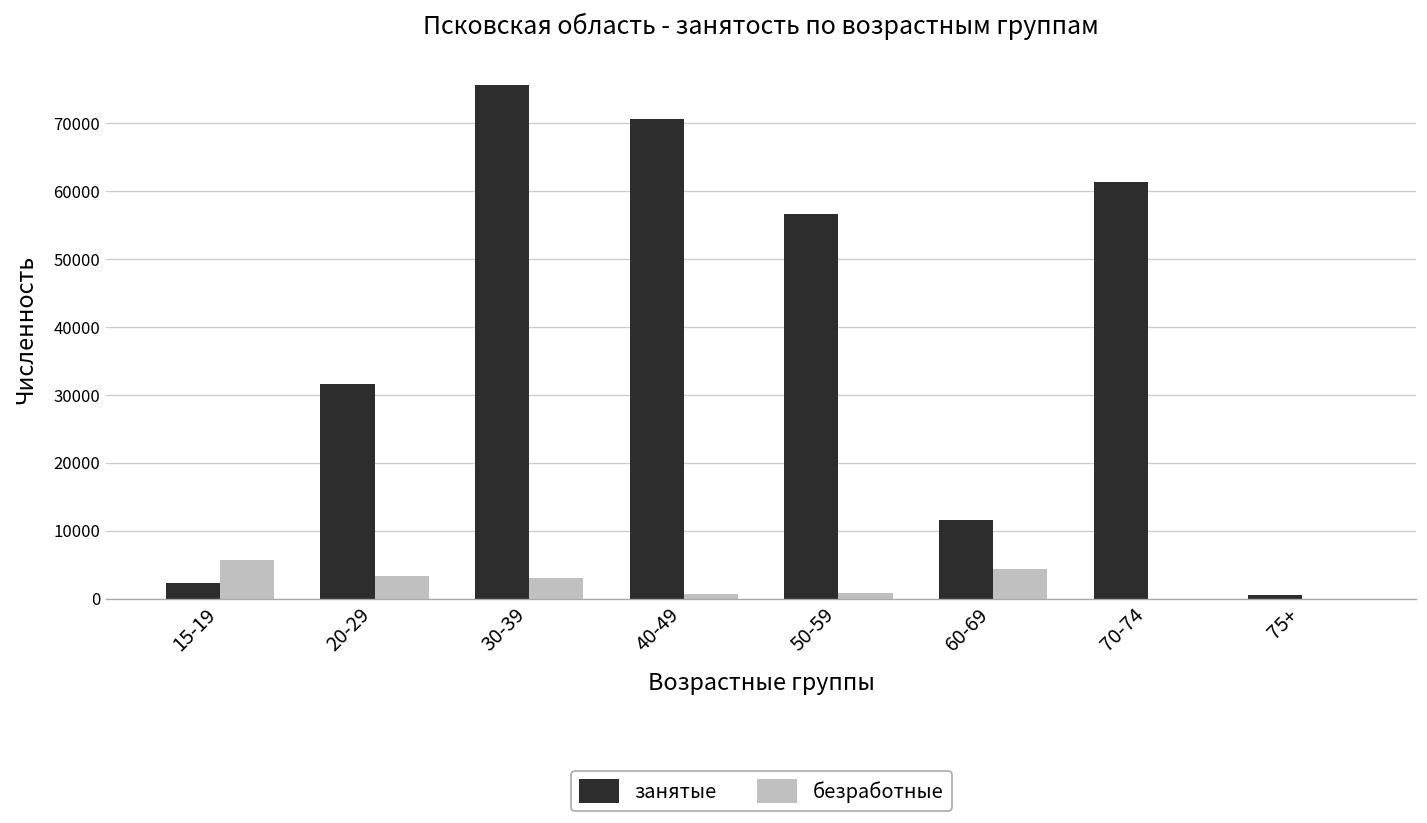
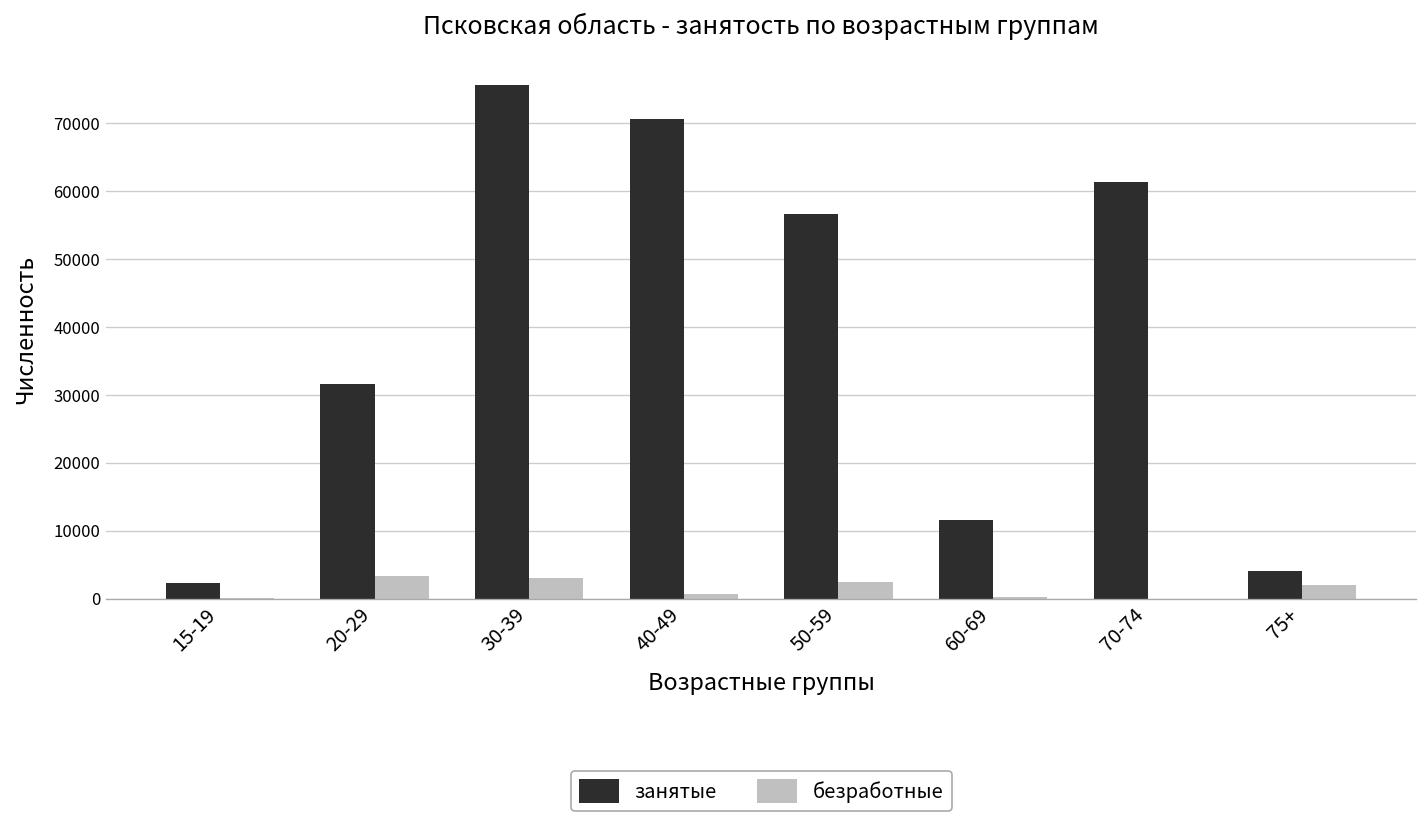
безработные, 15-19: 6000 -> 0
безработные, 50-59: 1000 -> 2000
безработные, 60-69: 4000 -> 0
занятые, 75+: 0 -> 4000
безработные, 75+: 0 -> 2000
